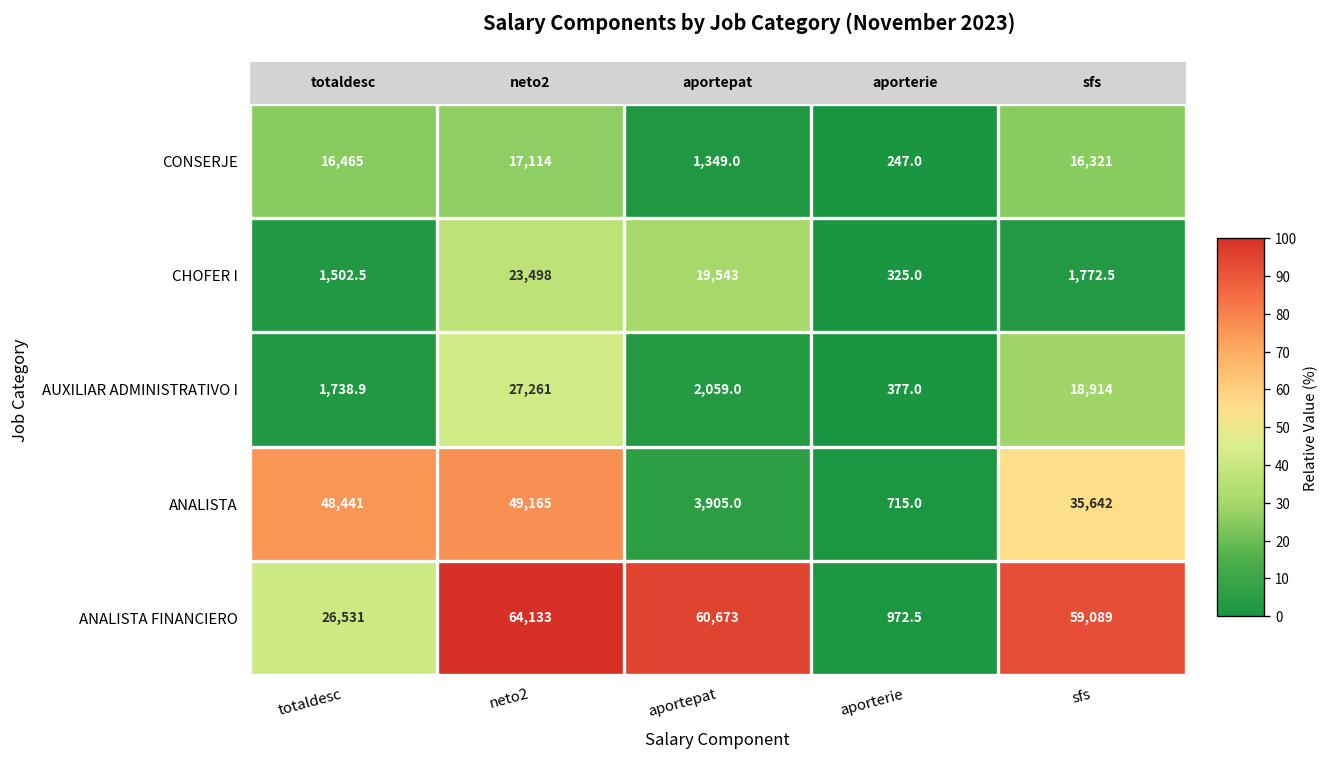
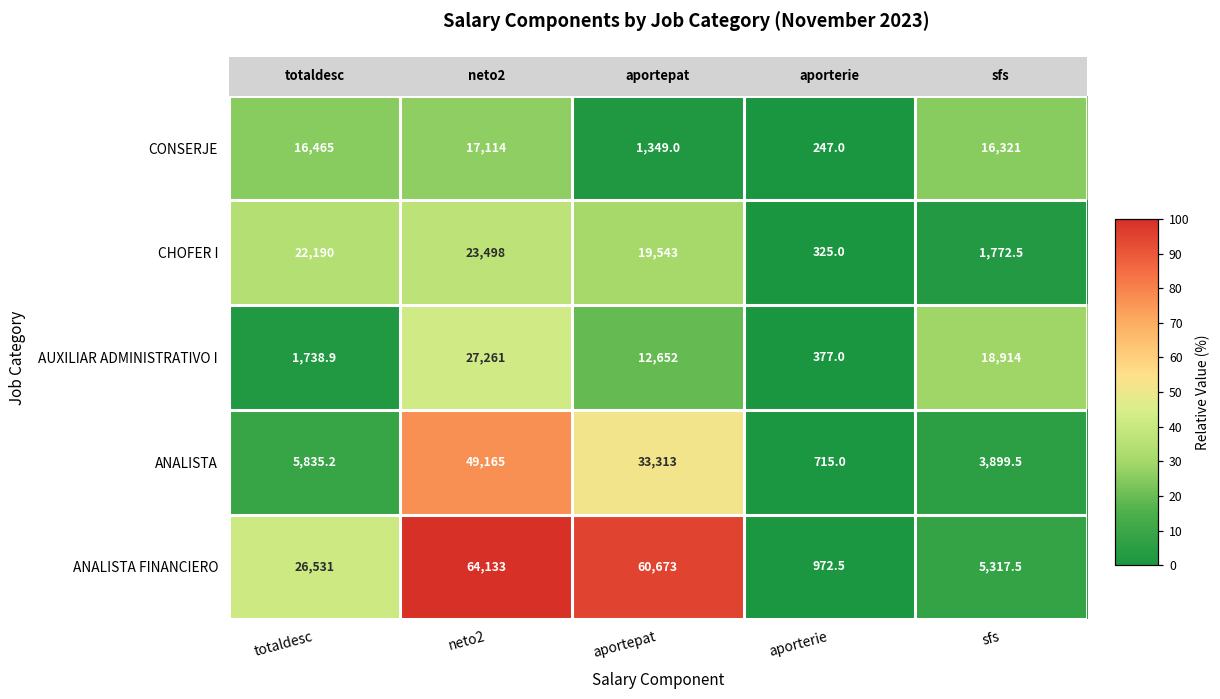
CHOFER I, totaldesc: 1,502.5 -> 22,190
AUXILIAR ADMINISTRATIVO I, aportepat: 2,059.0 -> 12,652
ANALISTA, totaldesc: 48,441 -> 5,835.2
ANALISTA, aportepat: 3,905.0 -> 33,313
ANALISTA, sfs: 35,642 -> 3,899.5
ANALISTA FINANCIERO, sfs: 59,089 -> 5,317.5
